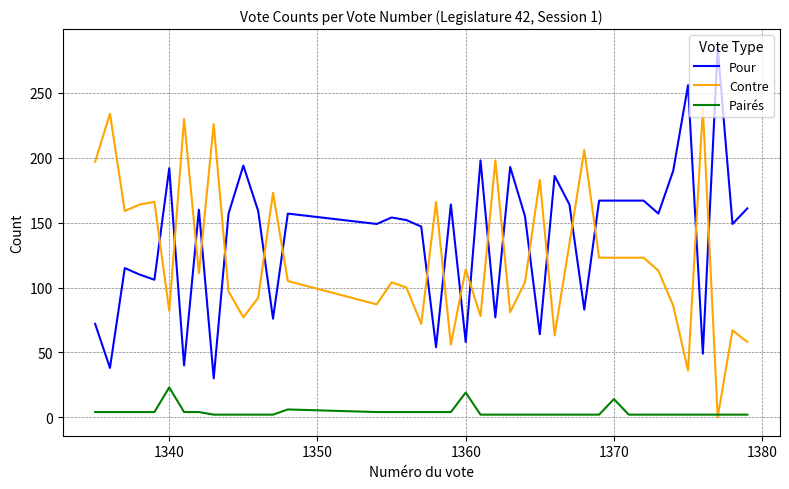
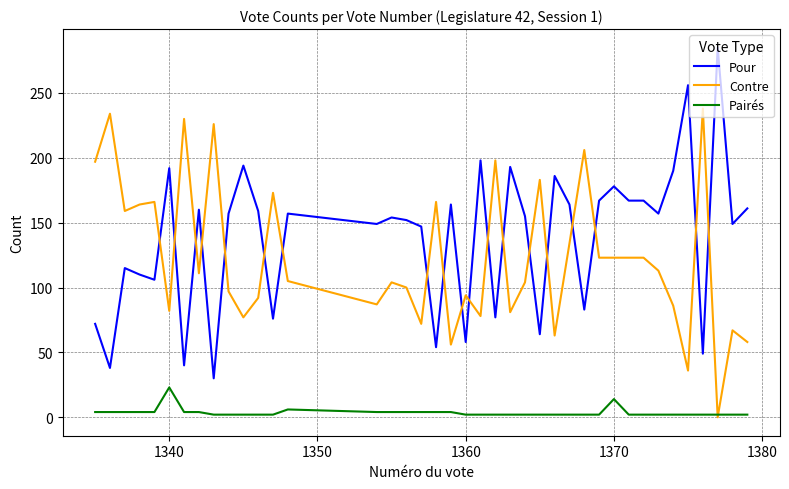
Contre, 1360: 114 -> 94
Pairés, 1360: 19 -> 2
Pour, 1370: 167 -> 178
